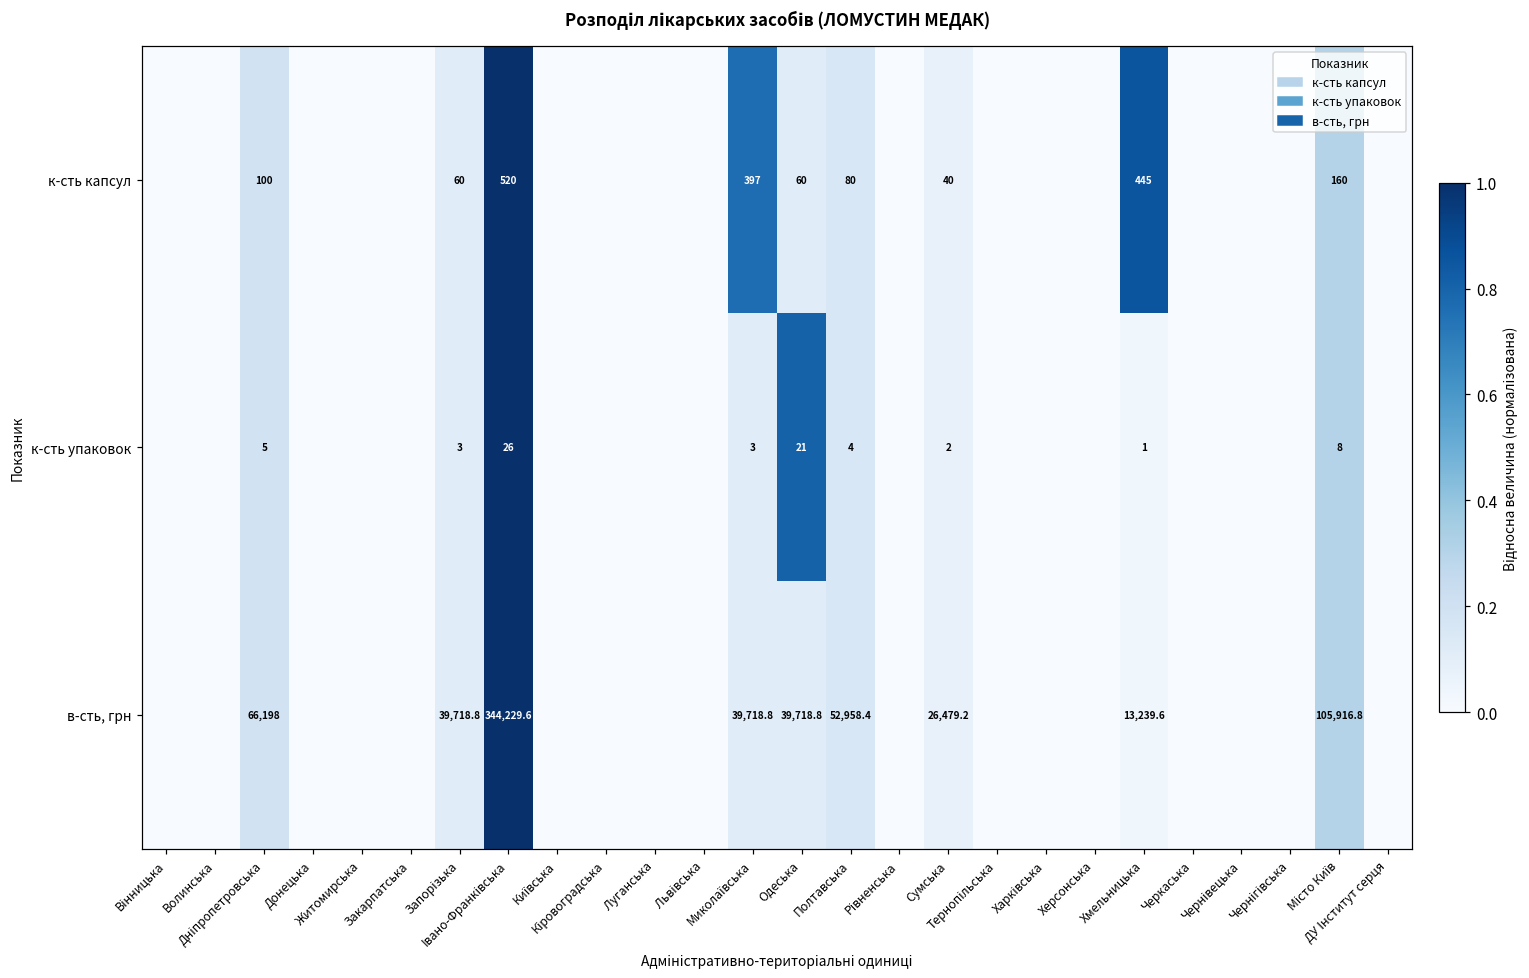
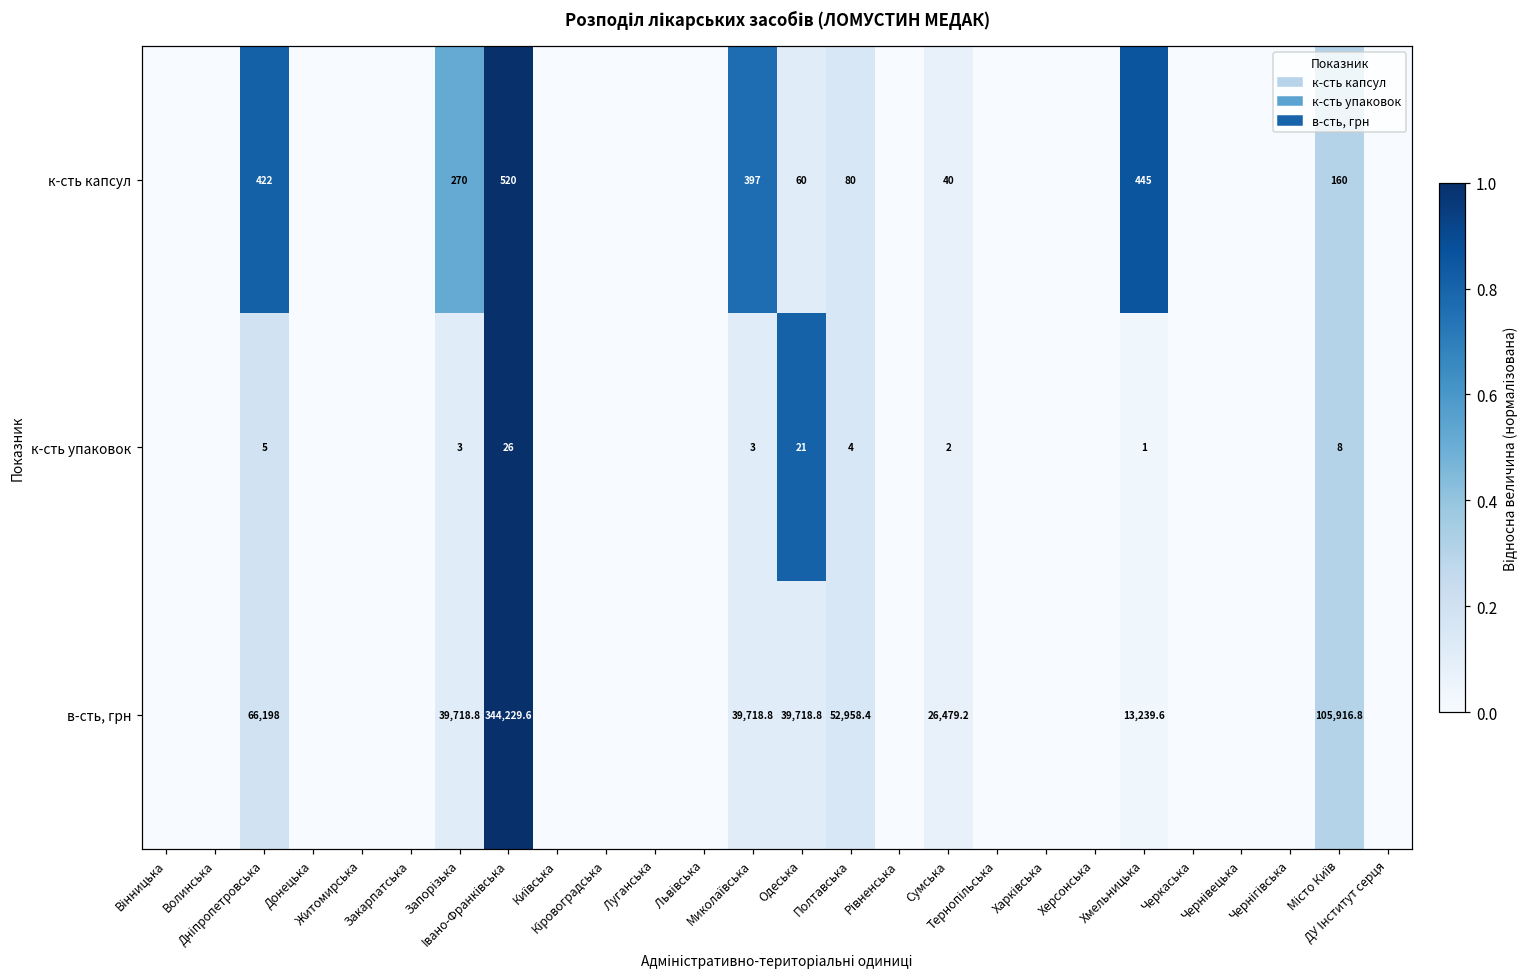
к-сть капсул, Дніпропетровська: 100 -> 422
к-сть капсул, Запорізька: 60 -> 270
